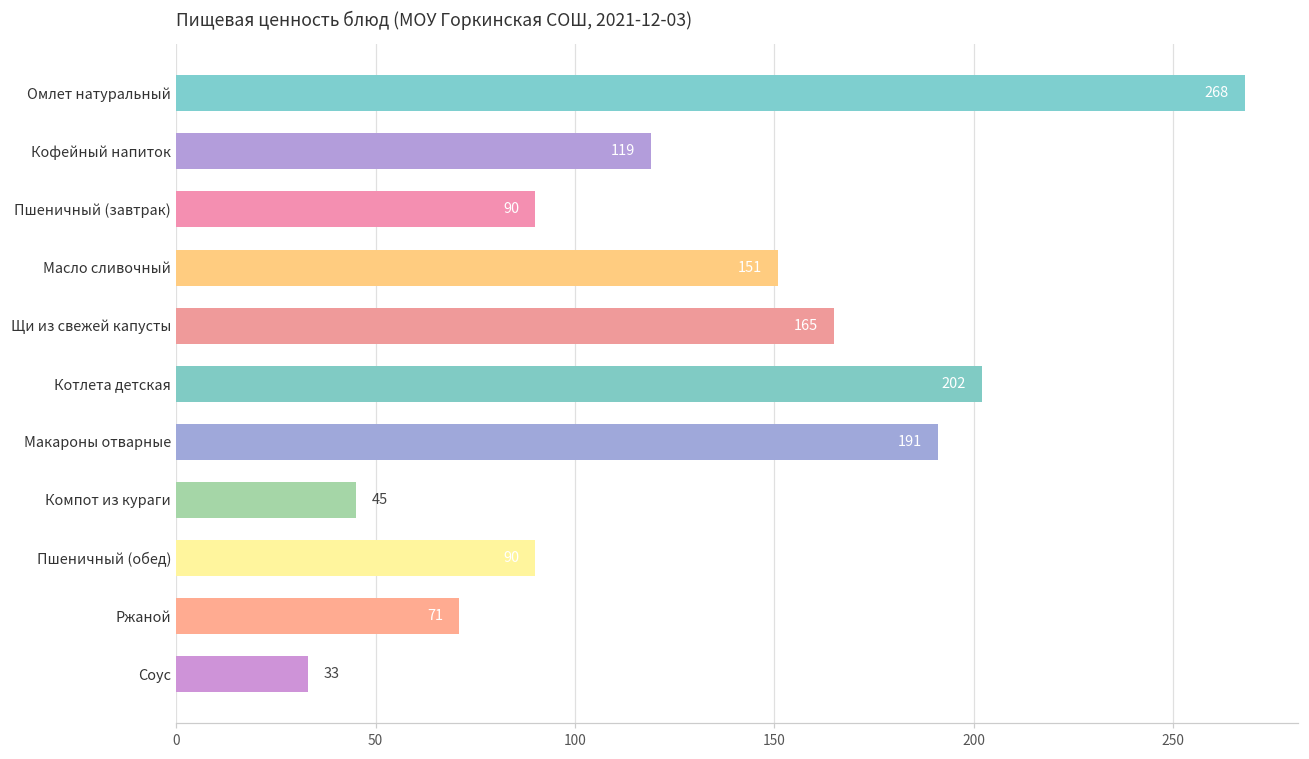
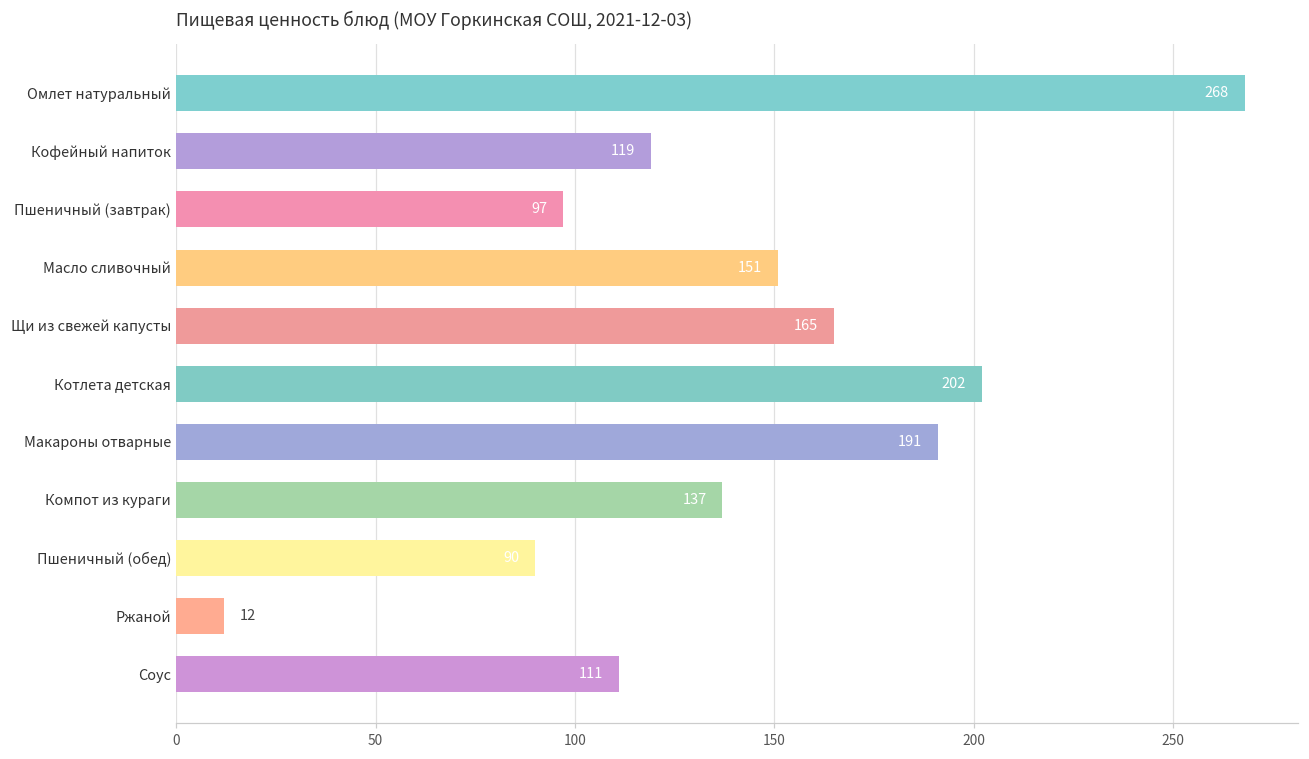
Пшеничный (завтрак): 90 -> 97
Компот из кураги: 45 -> 137
Ржаной: 71 -> 12
Соус: 33 -> 111
